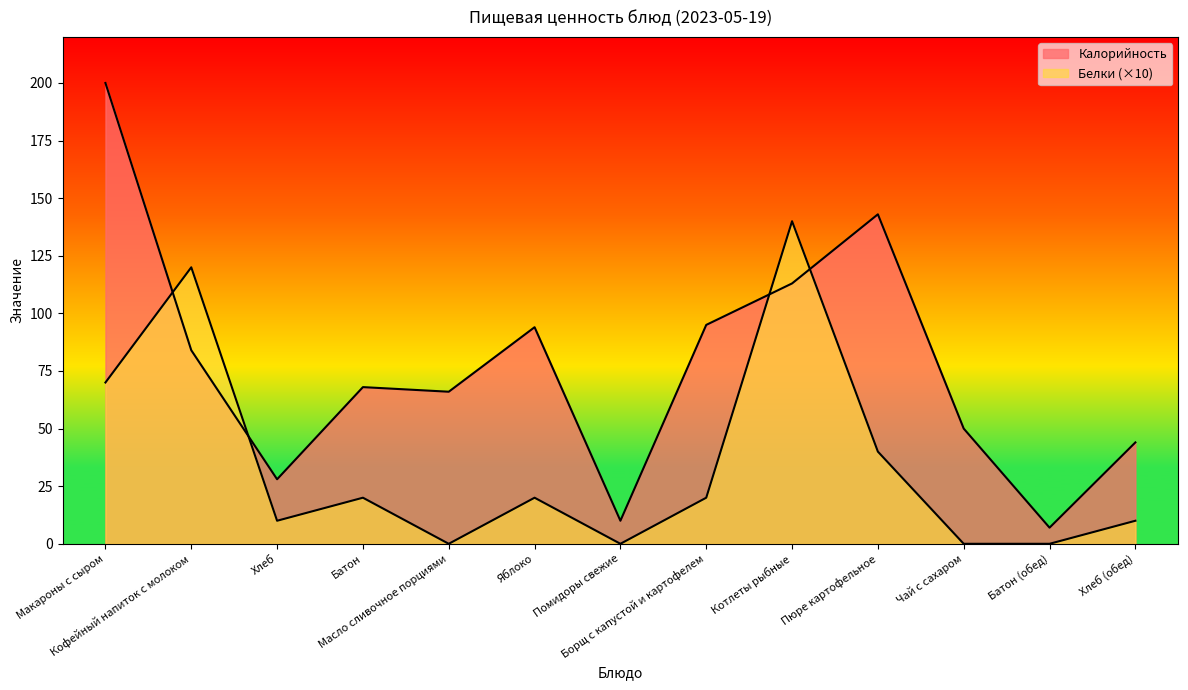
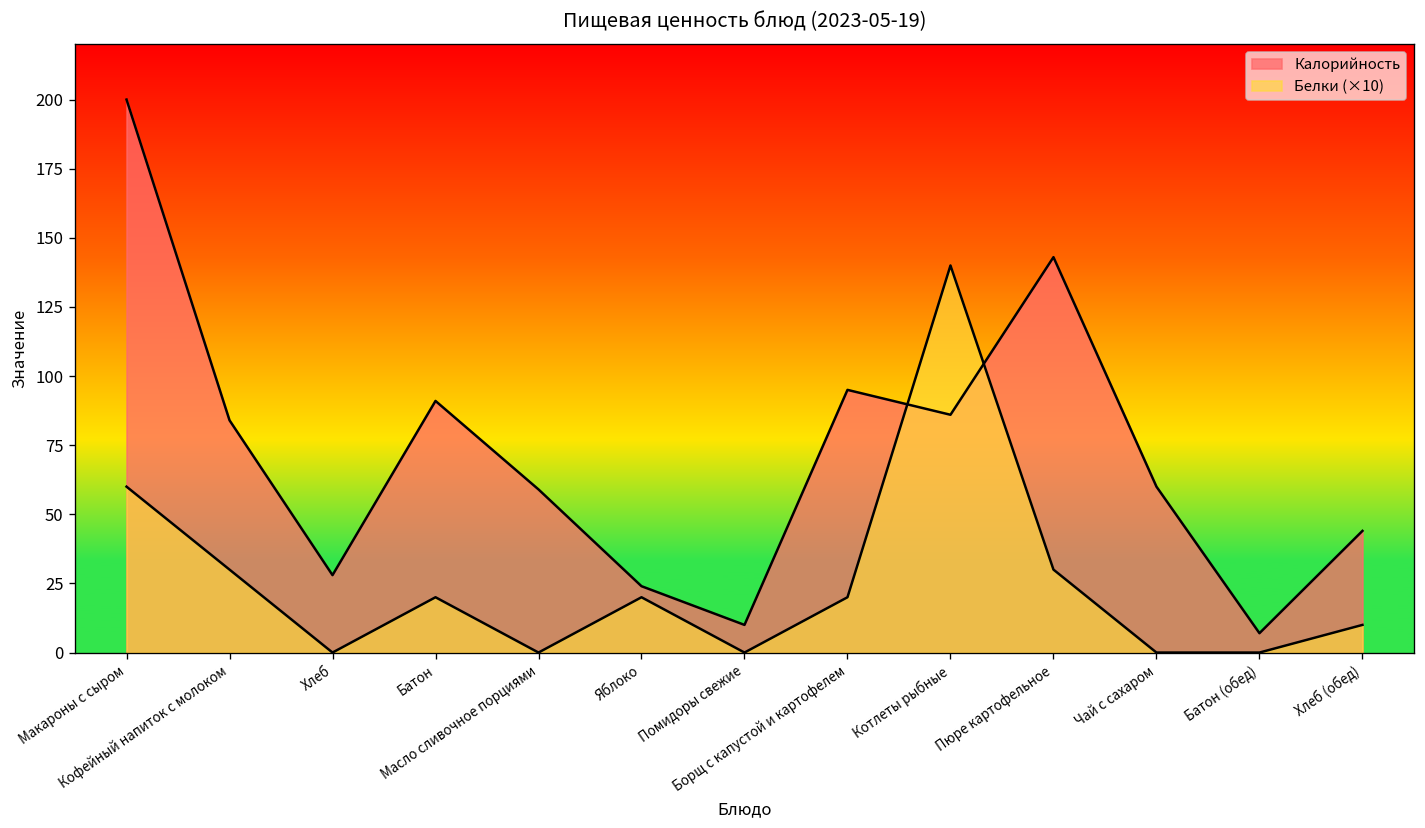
Белки (×10), Макароны с сыром: 70 -> 60
Белки (×10), Кофейный напиток с молоком: 120 -> 30
Белки (×10), Хлеб: 10 -> 0
Калорийность, Батон: 68 -> 91
Калорийность, Масло сливочное порциями: 66 -> 59
Калорийность, Яблоко: 94 -> 24
Калорийность, Котлеты рыбные: 113 -> 86
Белки (×10), Пюре картофельное: 40 -> 30
Калорийность, Чай с сахаром: 50 -> 60
